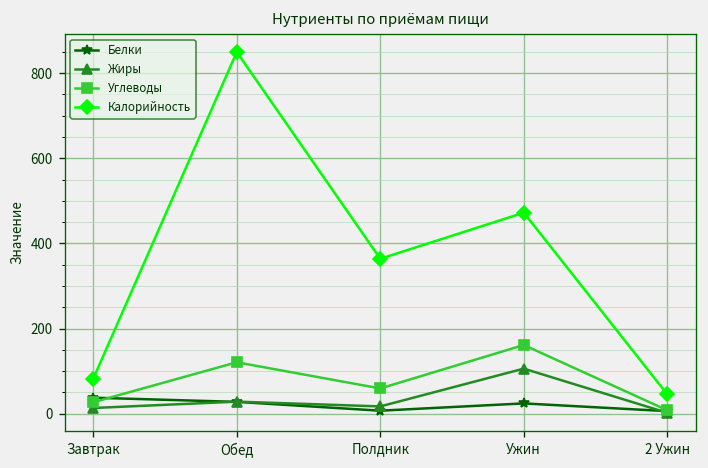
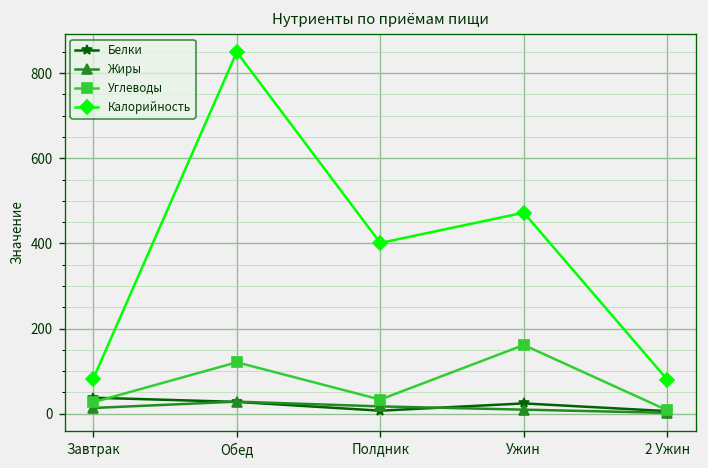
Углеводы, Полдник: 60 -> 30
Калорийность, Полдник: 360 -> 400
Жиры, Ужин: 110 -> 10
Калорийность, 2 Ужин: 50 -> 80
